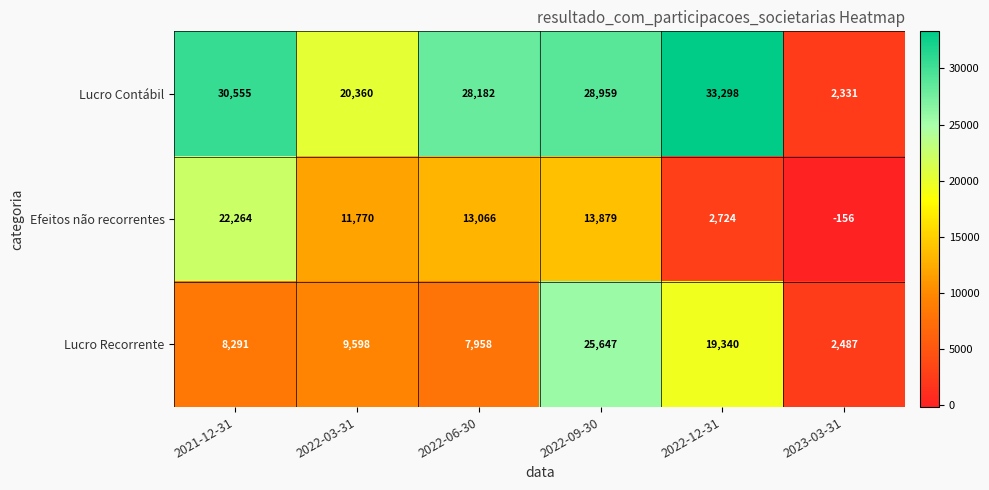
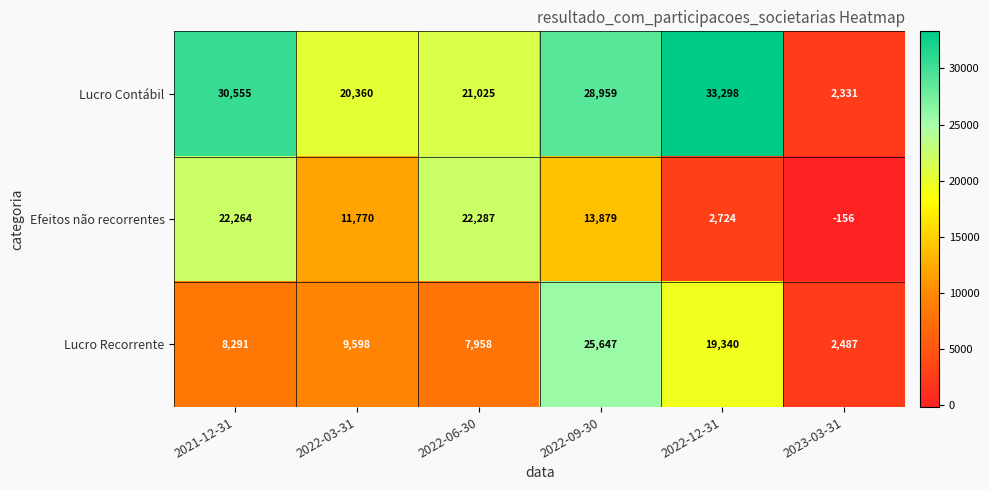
Lucro Contábil, 2022-06-30: 28,182 -> 21,025
Efeitos não recorrentes, 2022-06-30: 13,066 -> 22,287
